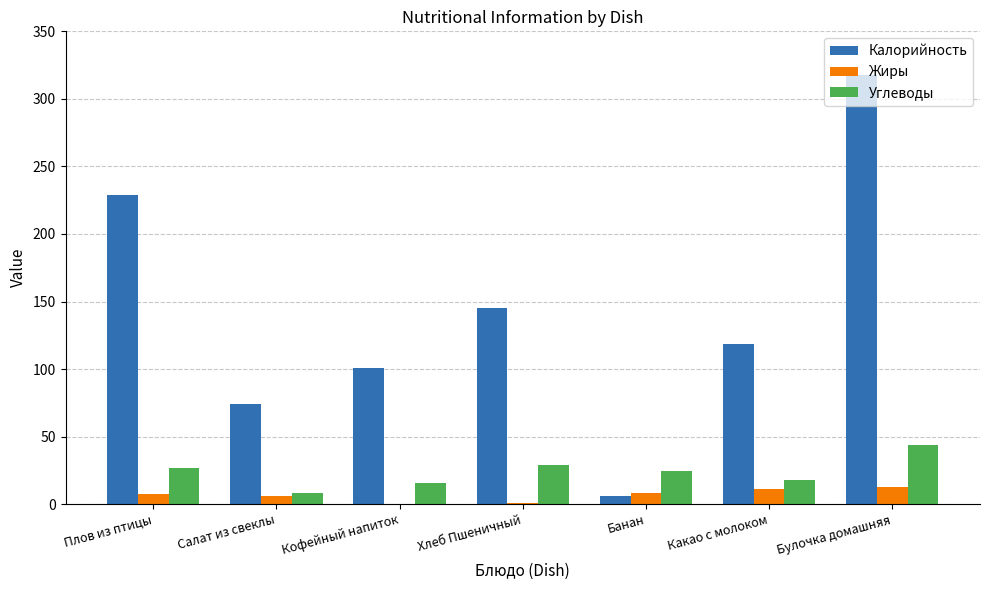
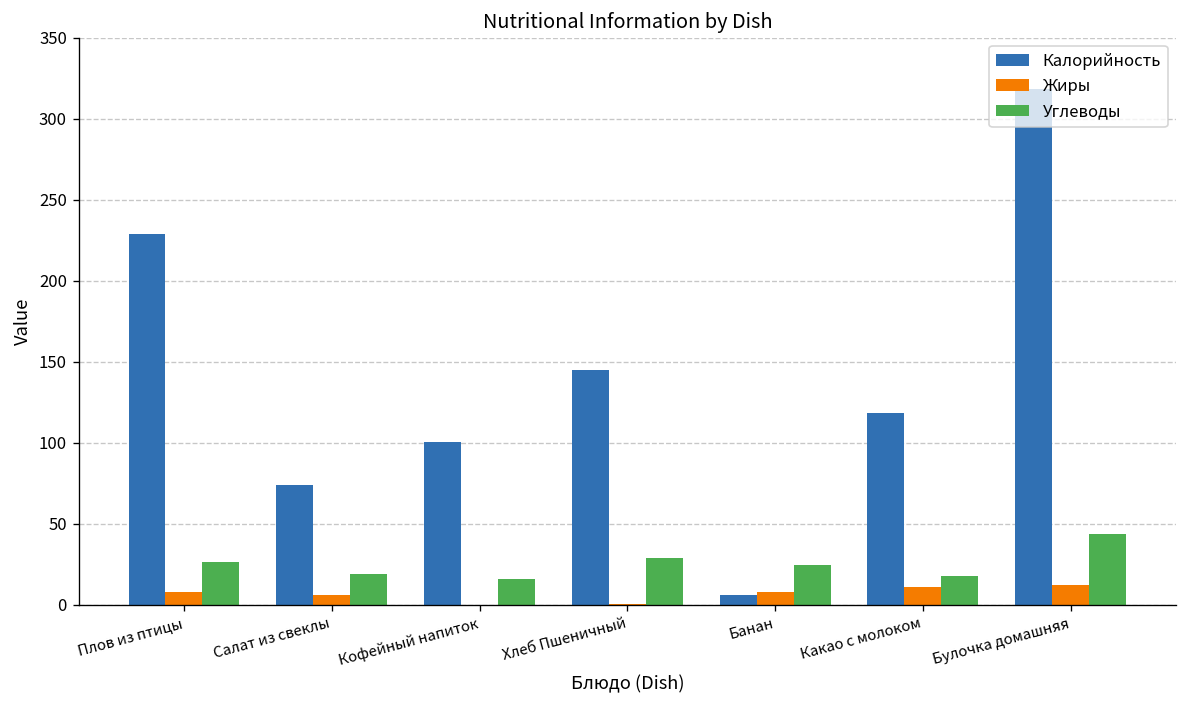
Углеводы, Салат из свеклы: 8 -> 19
